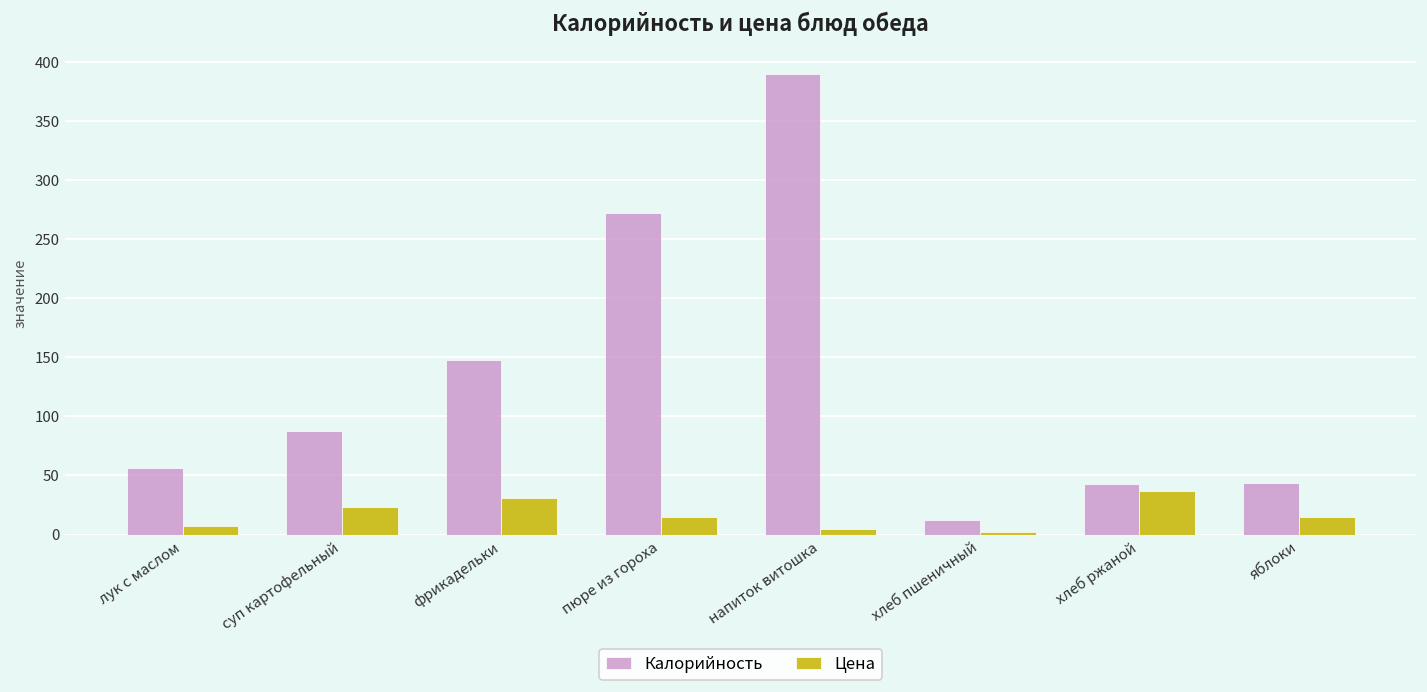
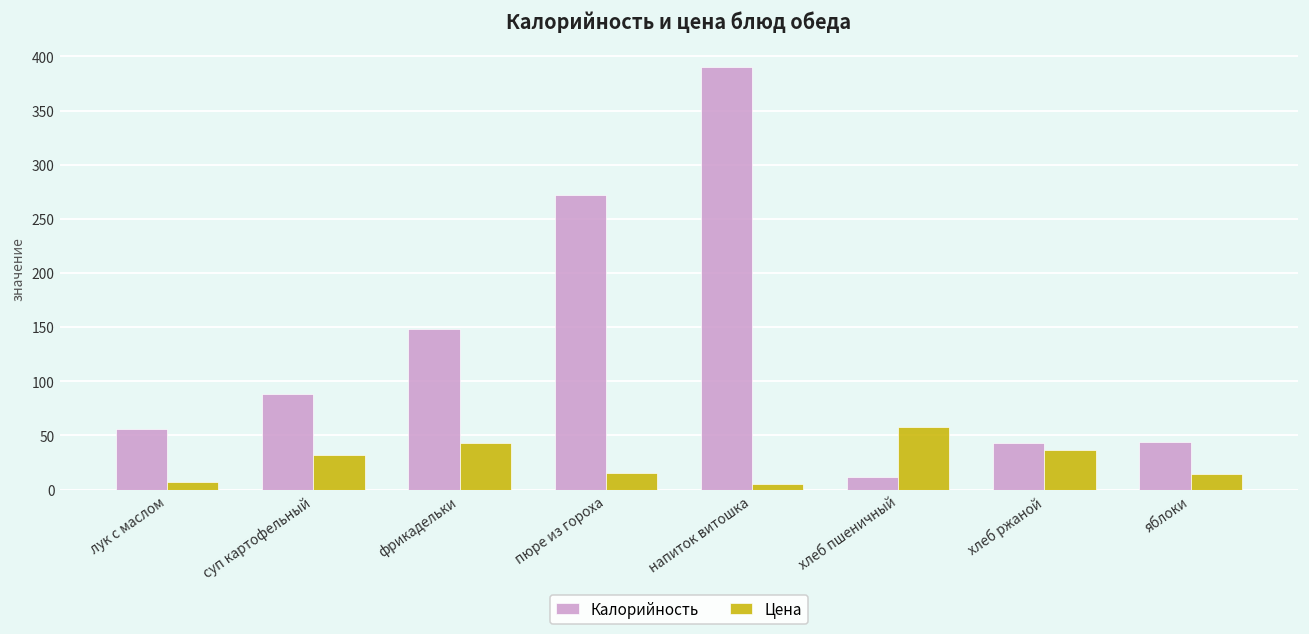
Цена, суп картофельный: 20 -> 30
Цена, фрикадельки: 30 -> 40
Цена, хлеб пшеничный: 0 -> 60
